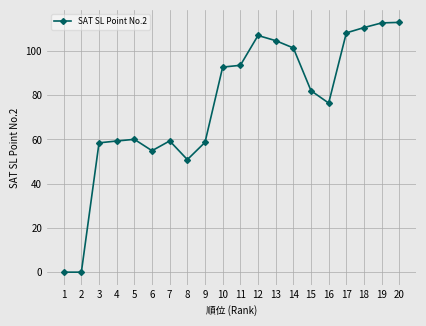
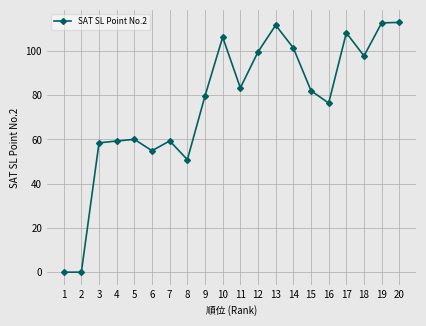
9: 59 -> 80
10: 93 -> 106
11: 94 -> 83
12: 107 -> 100
13: 105 -> 112
18: 111 -> 98
